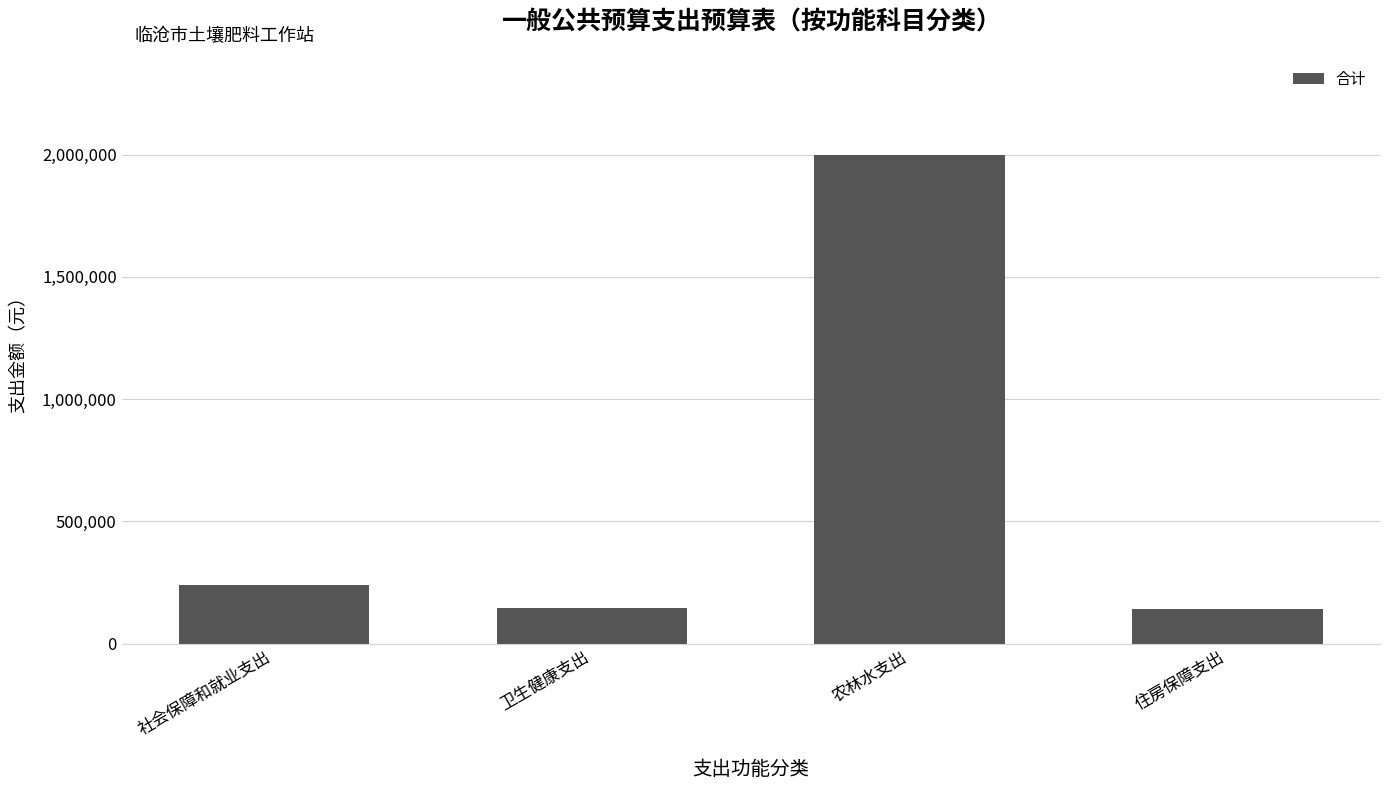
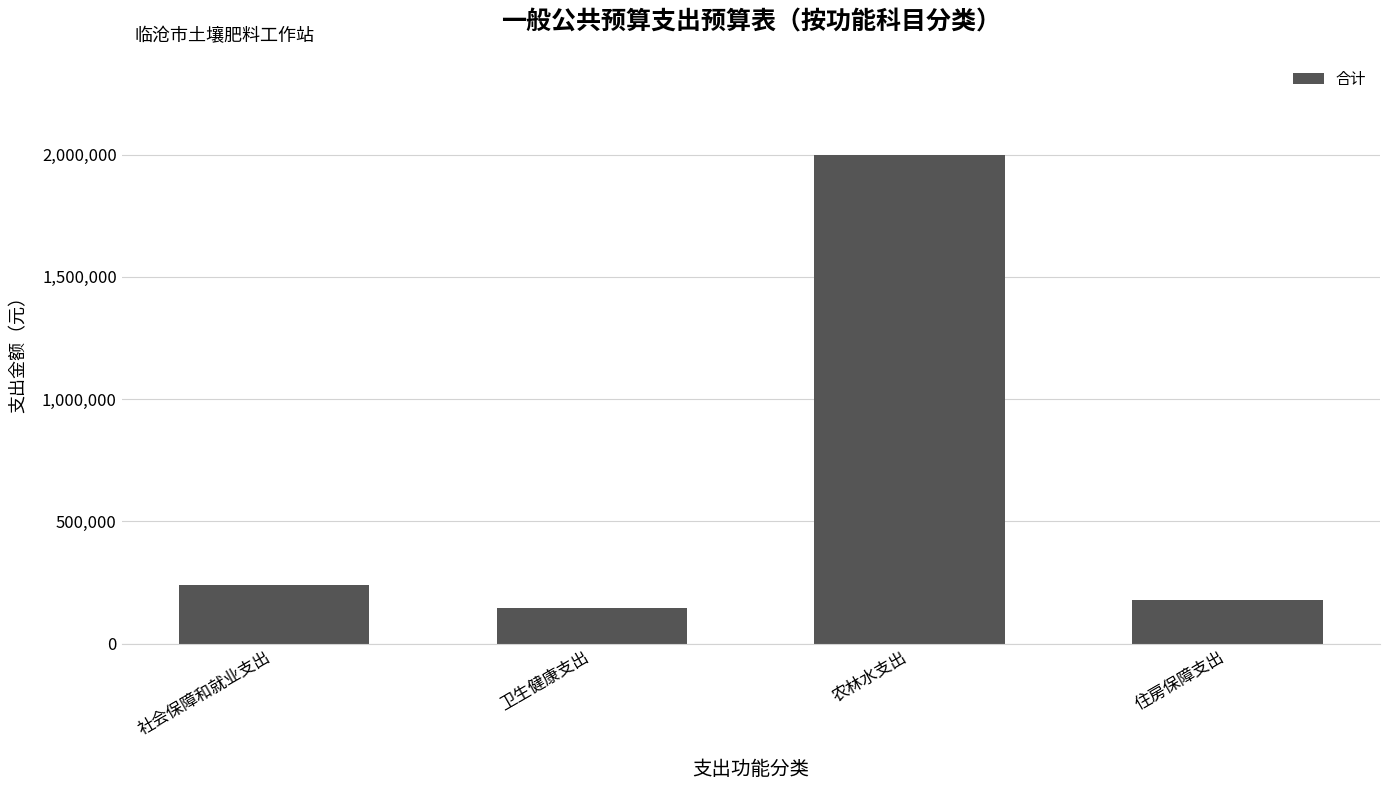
住房保障支出: 140,000 -> 180,000
